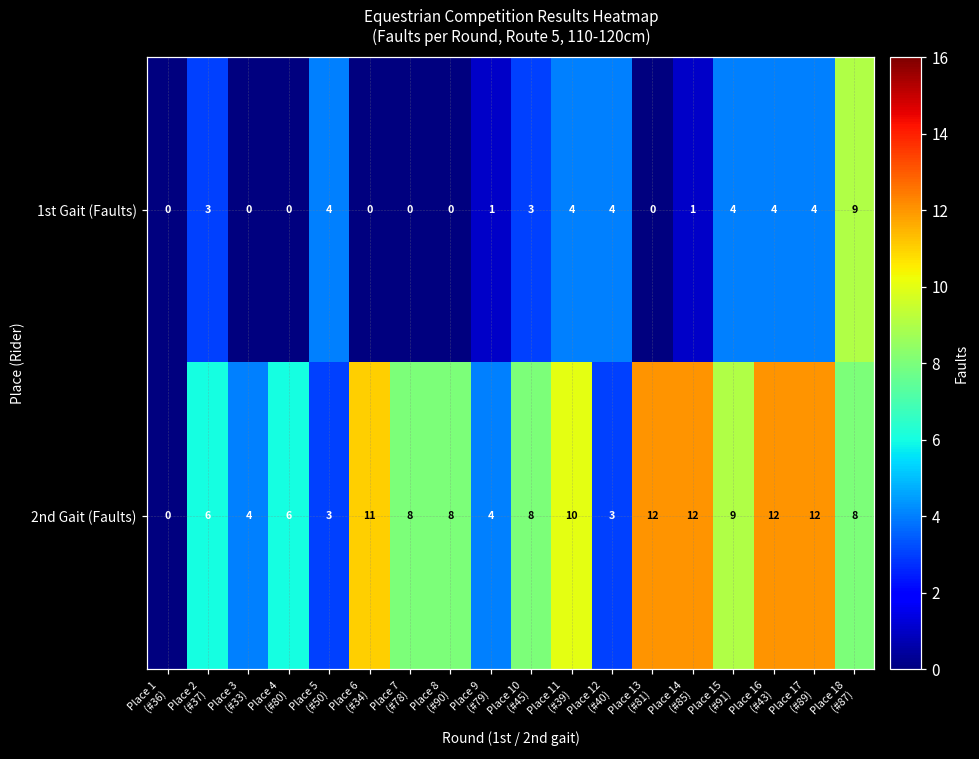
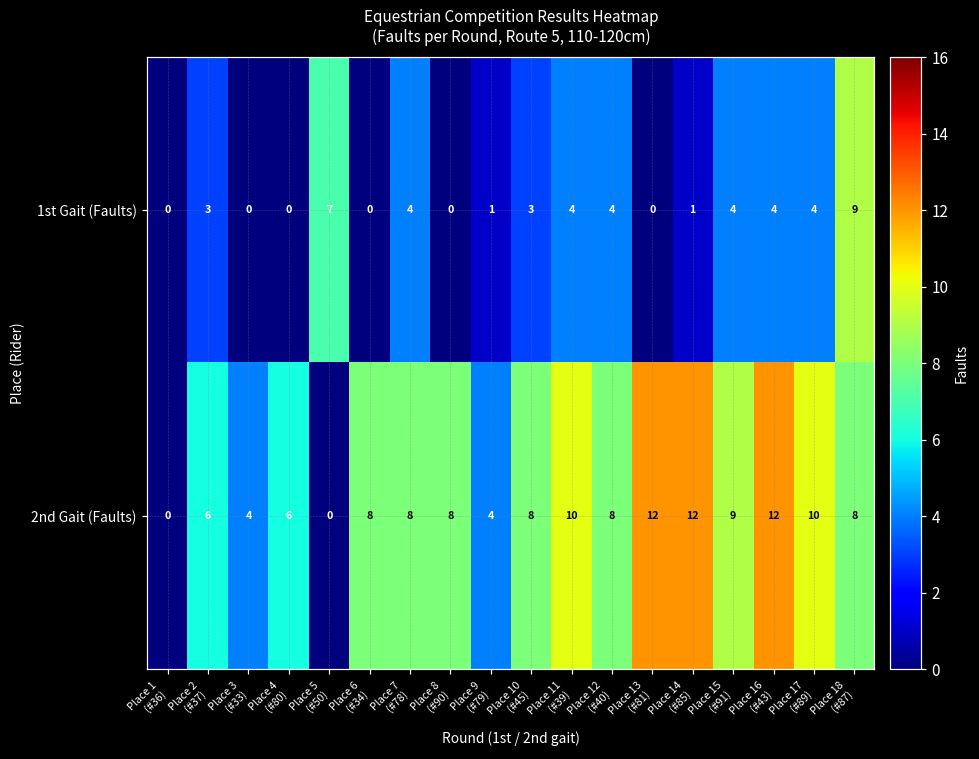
1st Gait (Faults), Place 5 (#50): 4 -> 7
1st Gait (Faults), Place 7 (#78): 0 -> 4
2nd Gait (Faults), Place 5 (#50): 3 -> 0
2nd Gait (Faults), Place 6 (#34): 11 -> 8
2nd Gait (Faults), Place 12 (#40): 3 -> 8
2nd Gait (Faults), Place 17 (#89): 12 -> 10
